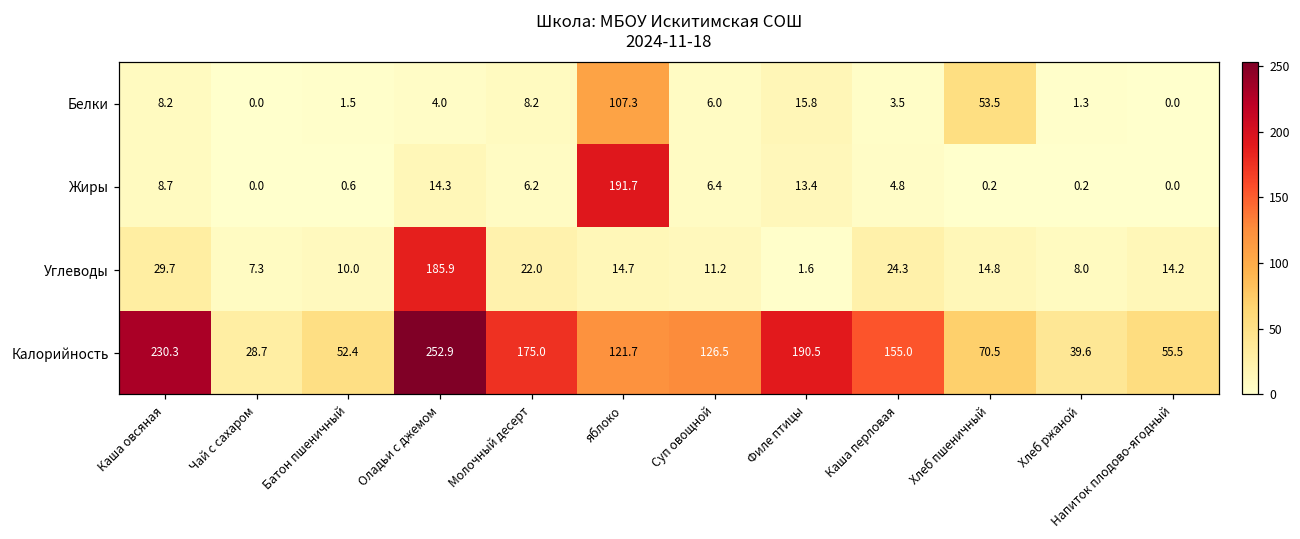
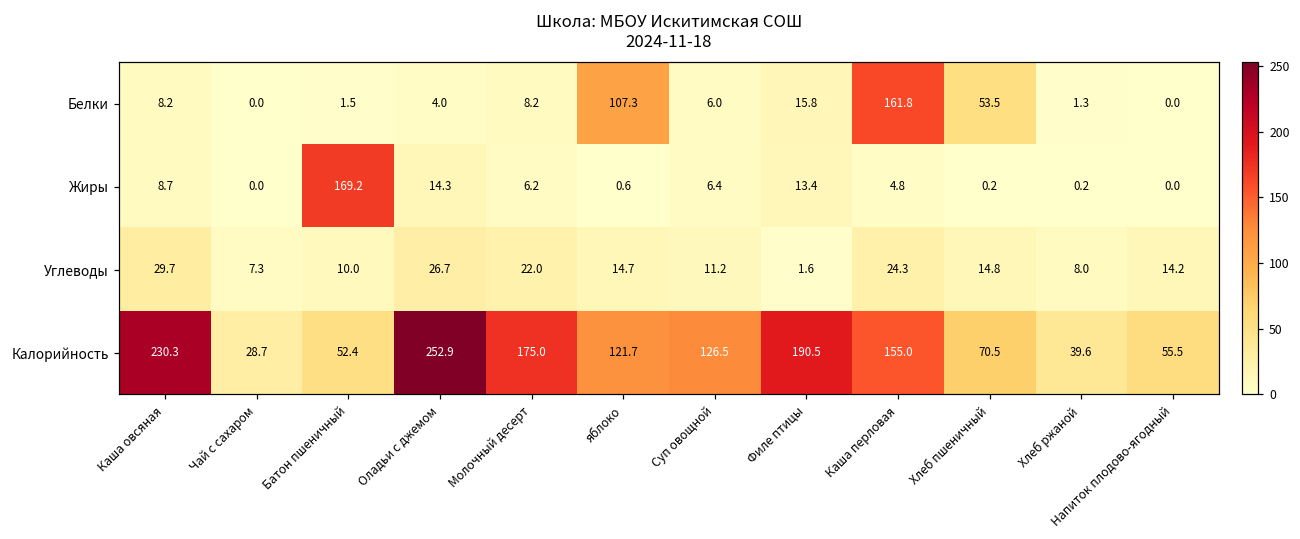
Белки, Каша перловая: 3.5 -> 161.8
Жиры, Батон пшеничный: 0.6 -> 169.2
Жиры, яблоко: 191.7 -> 0.6
Углеводы, Оладьи с джемом: 185.9 -> 26.7
